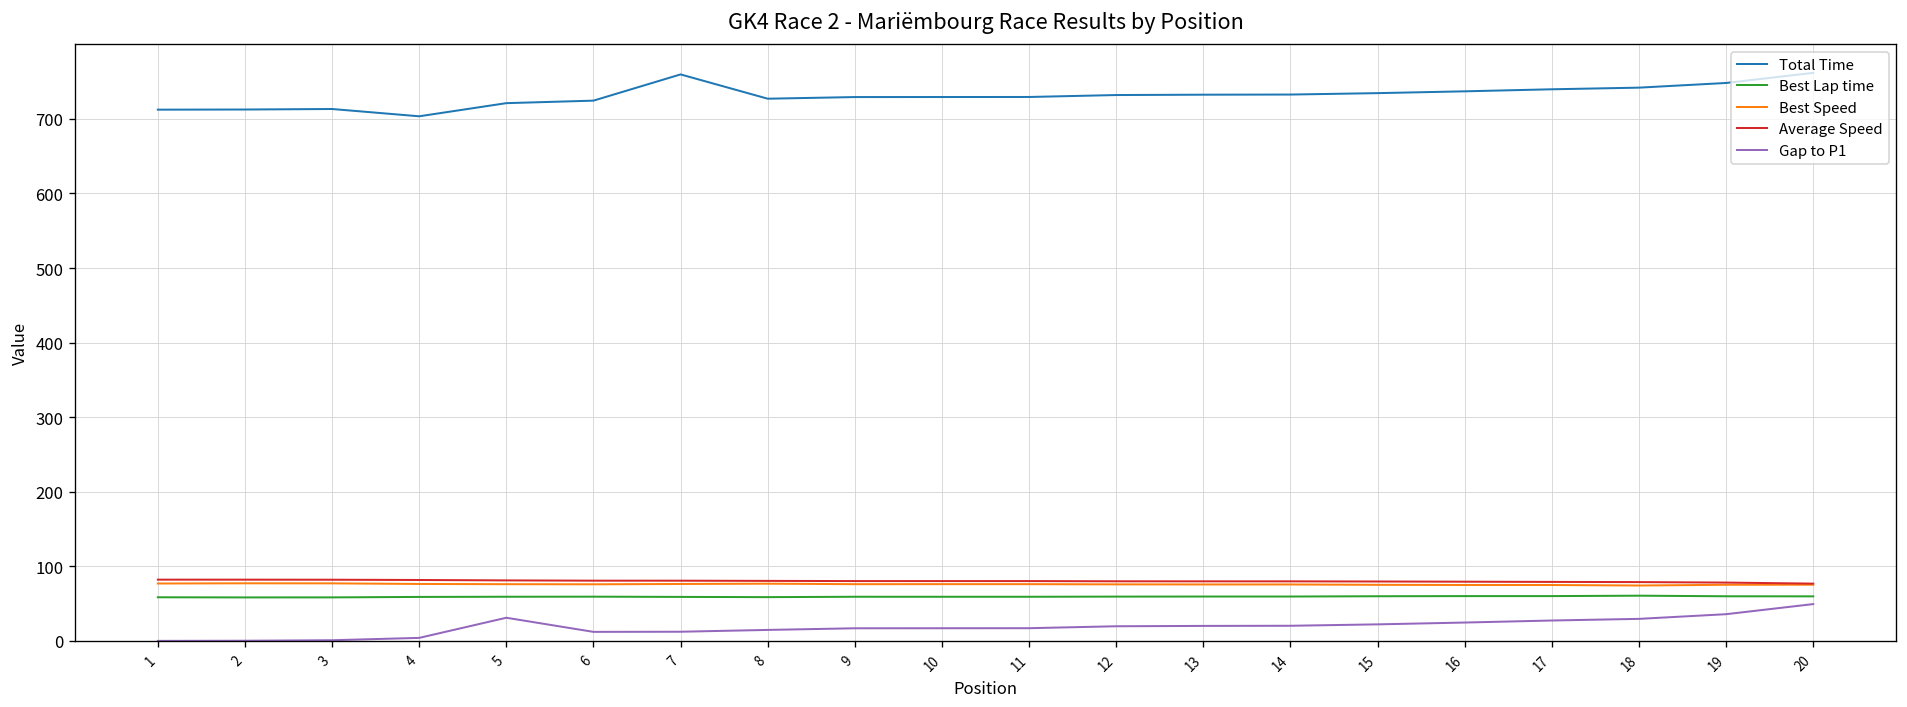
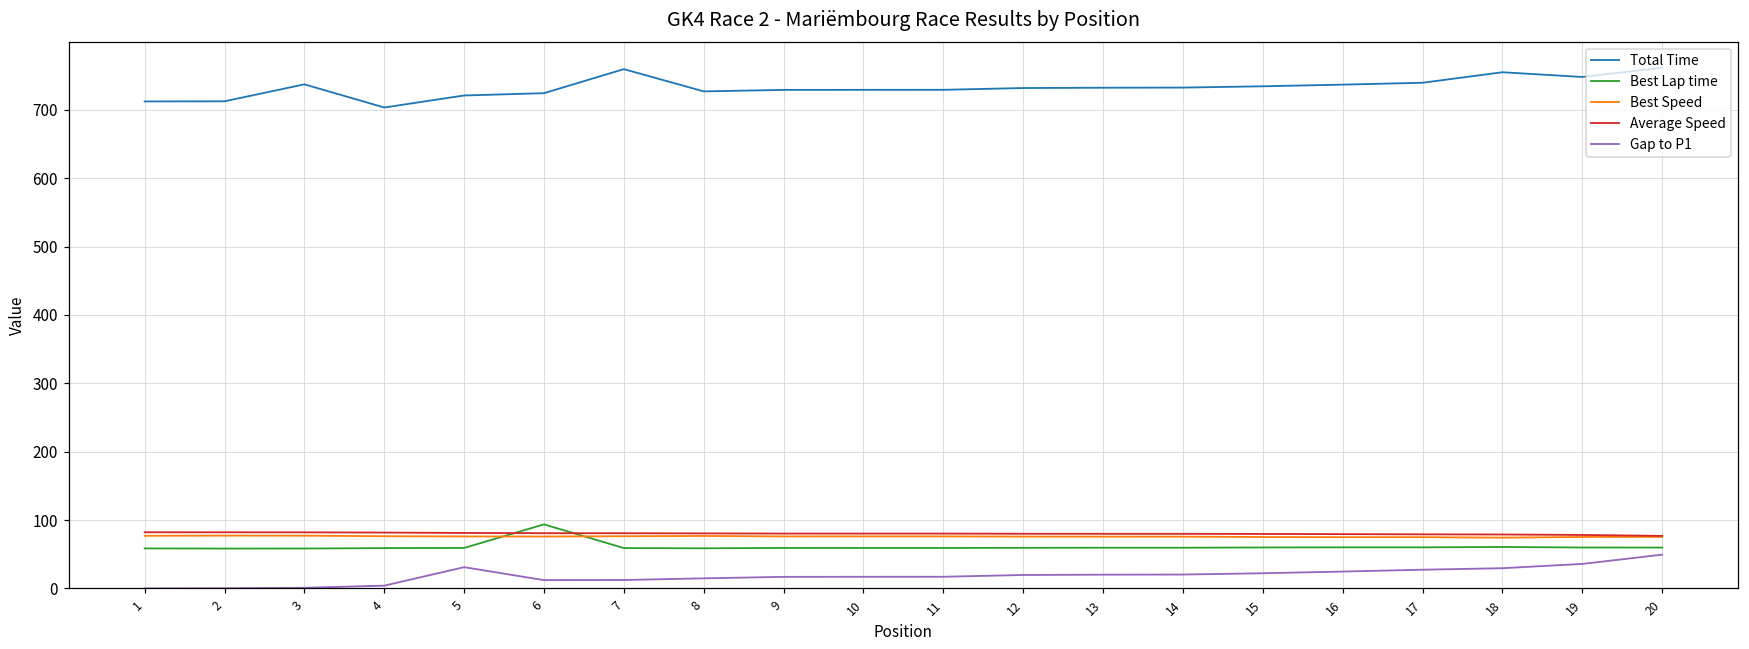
Total Time, 3: 710 -> 740
Best Lap time, 6: 60 -> 90
Total Time, 18: 740 -> 760
